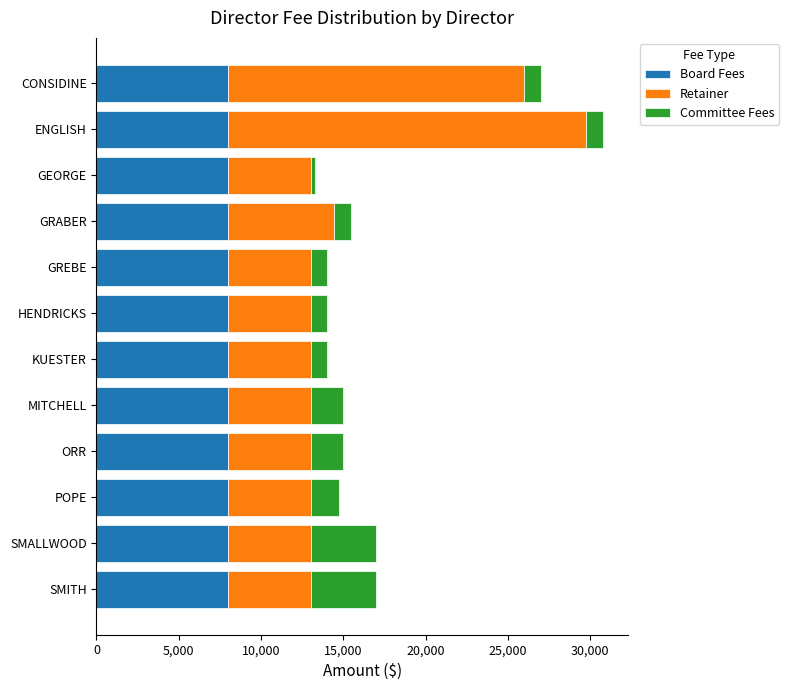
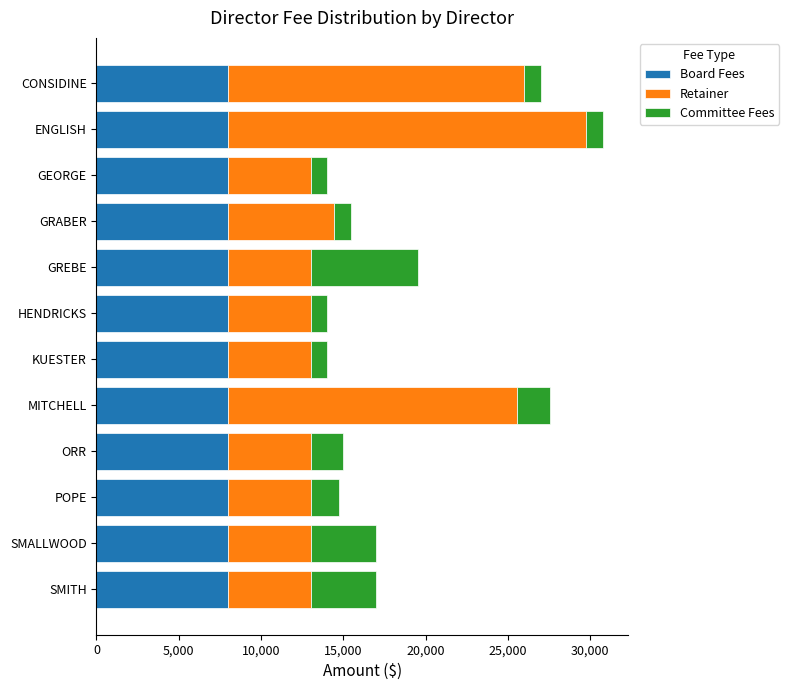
Committee Fees, GEORGE: 300 -> 1,000
Committee Fees, GREBE: 1,000 -> 6,600
Retainer, MITCHELL: 5,000 -> 17,500
